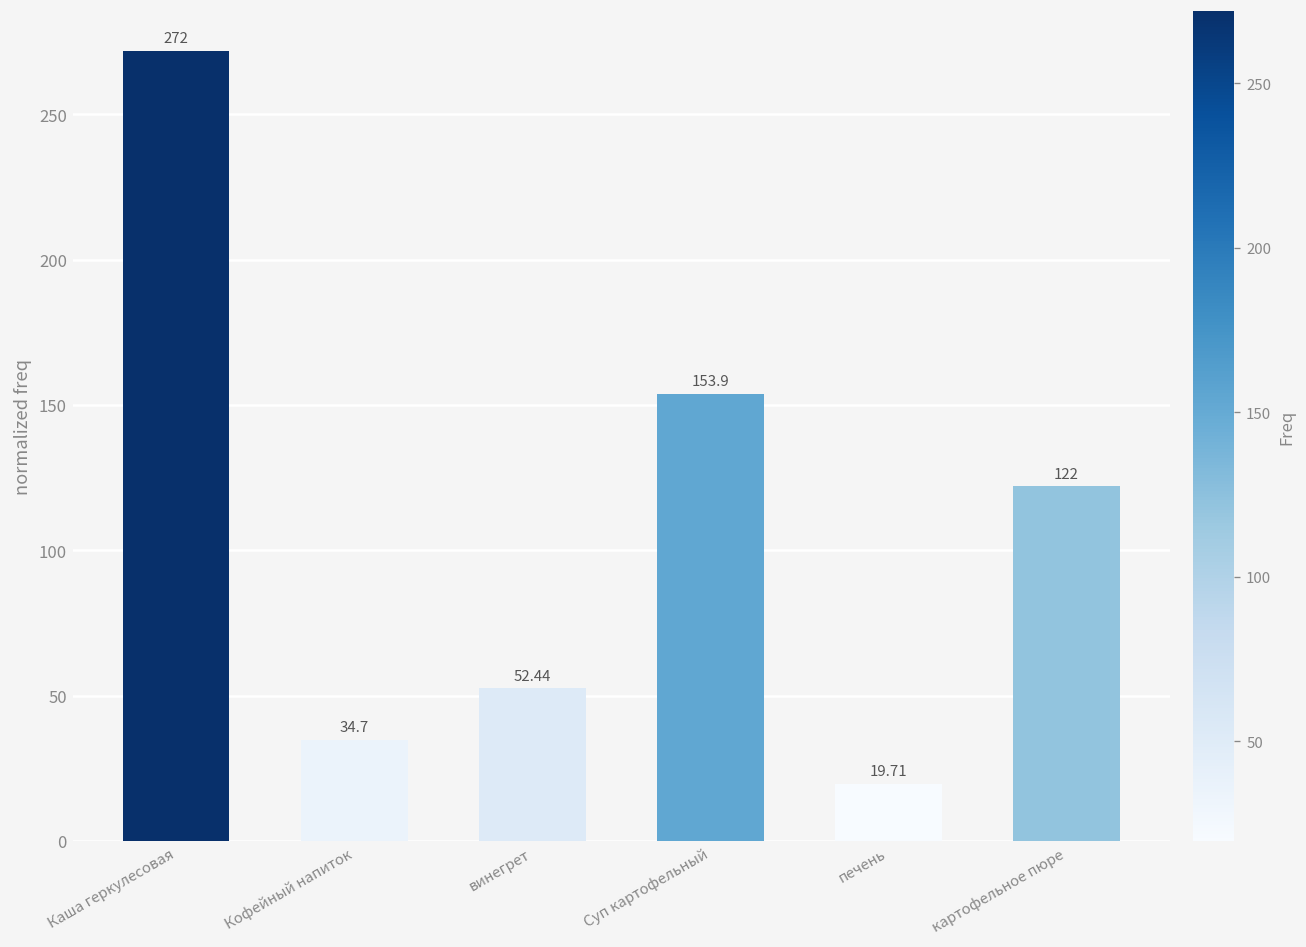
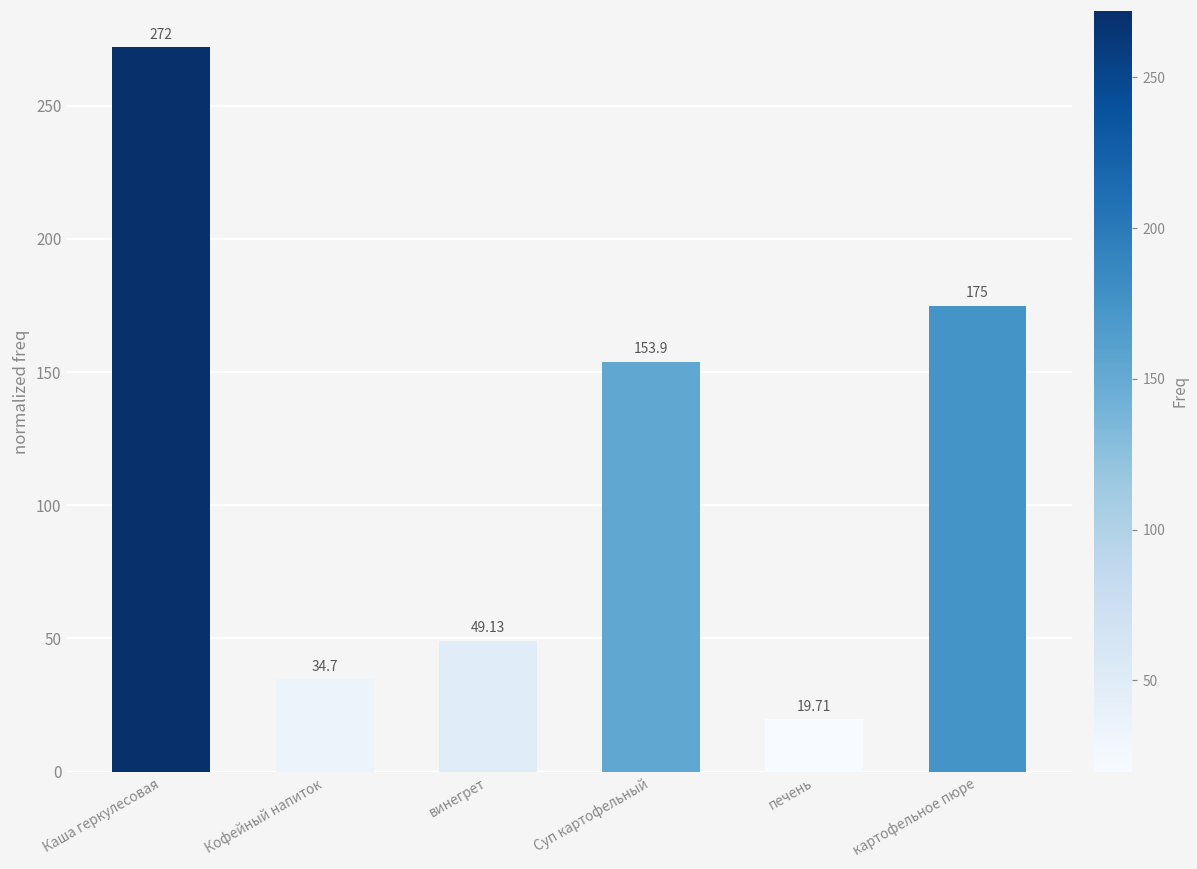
винегрет: 52.44 -> 49.13
картофельное пюре: 122 -> 175
